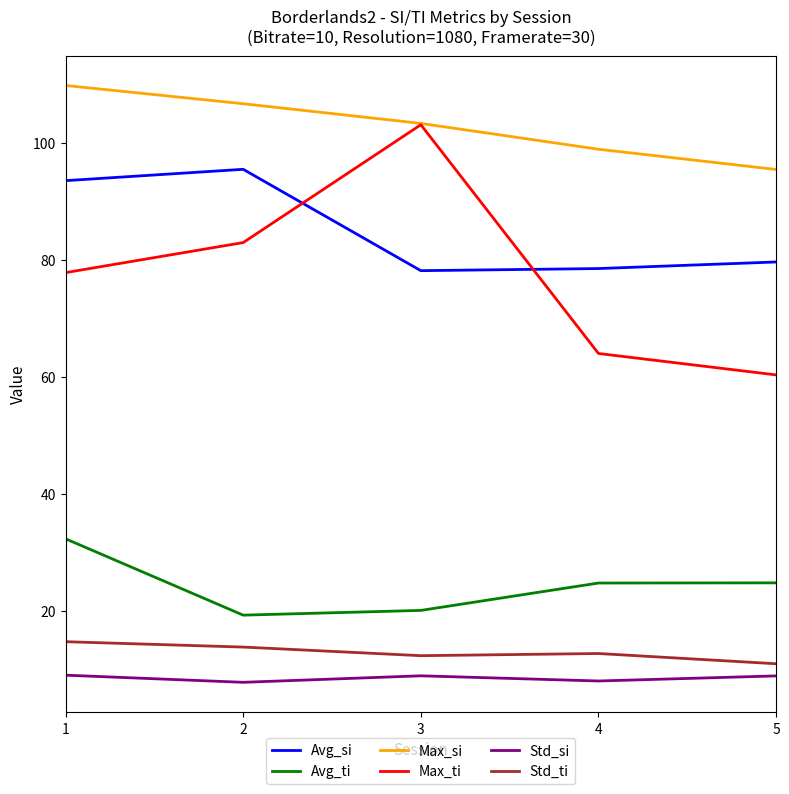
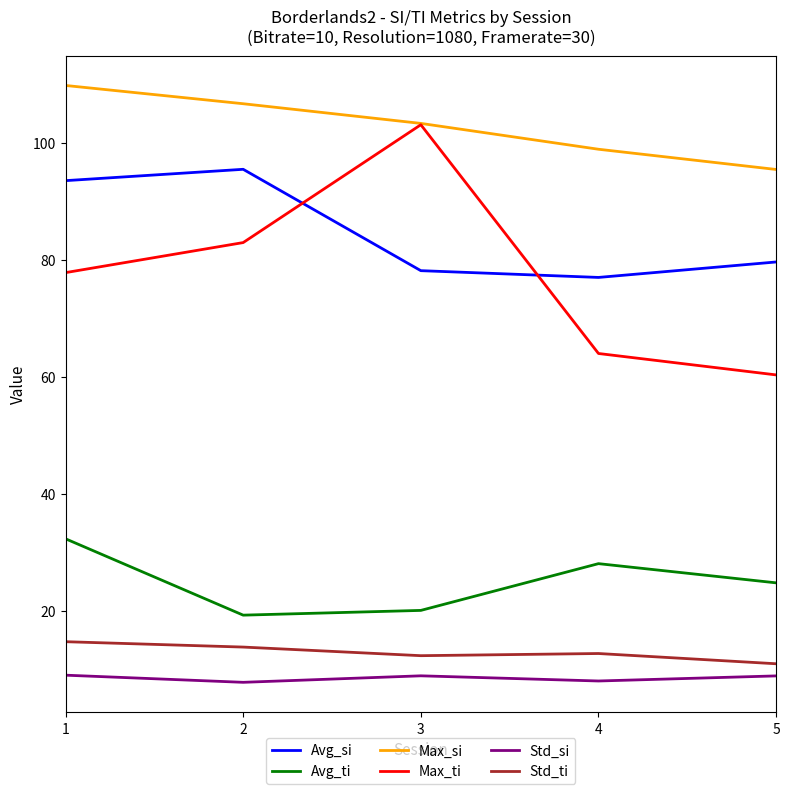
Avg_si, 4: 78 -> 77
Avg_ti, 4: 25 -> 28
